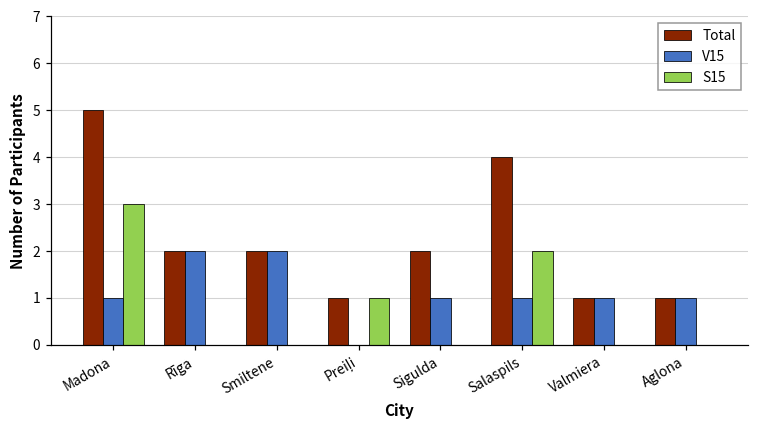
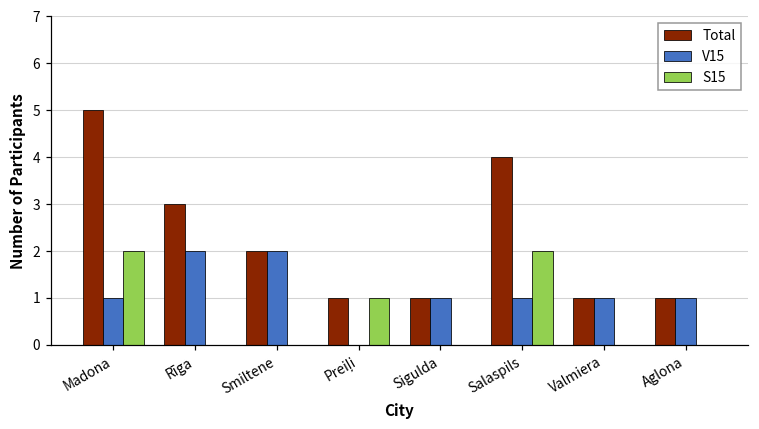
S15, Madona: 3 -> 2
Total, Rīga: 2 -> 3
Total, Sigulda: 2 -> 1
